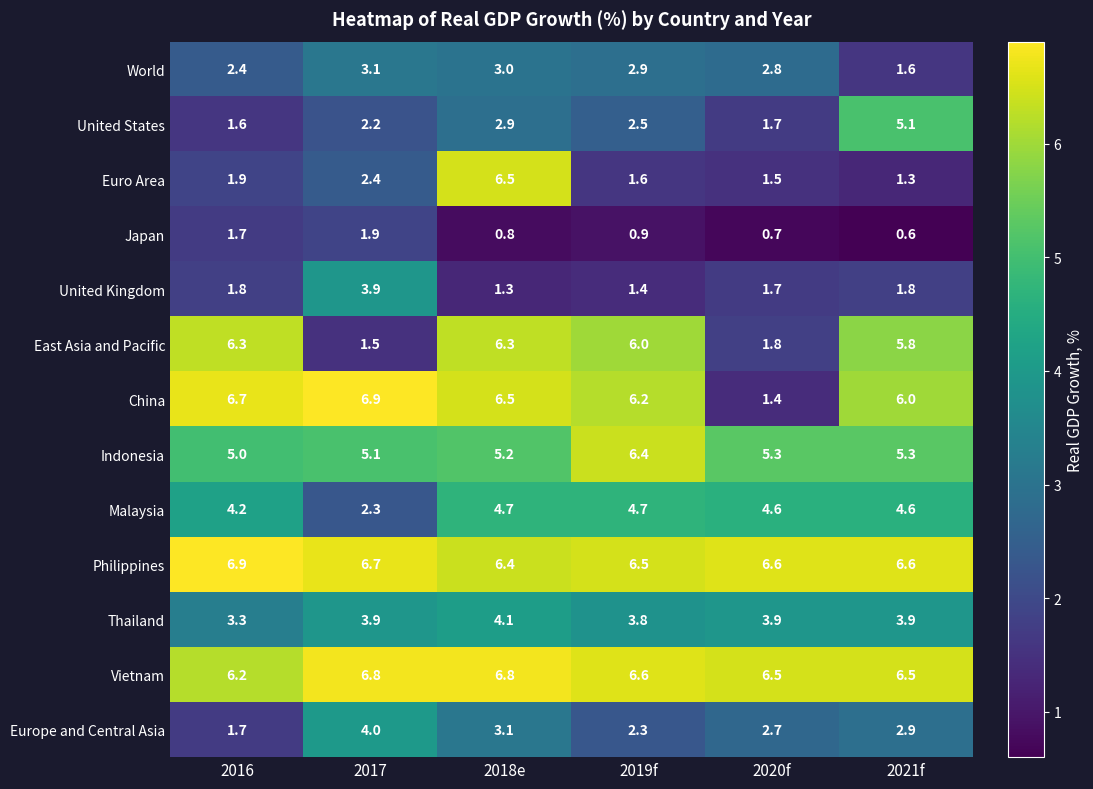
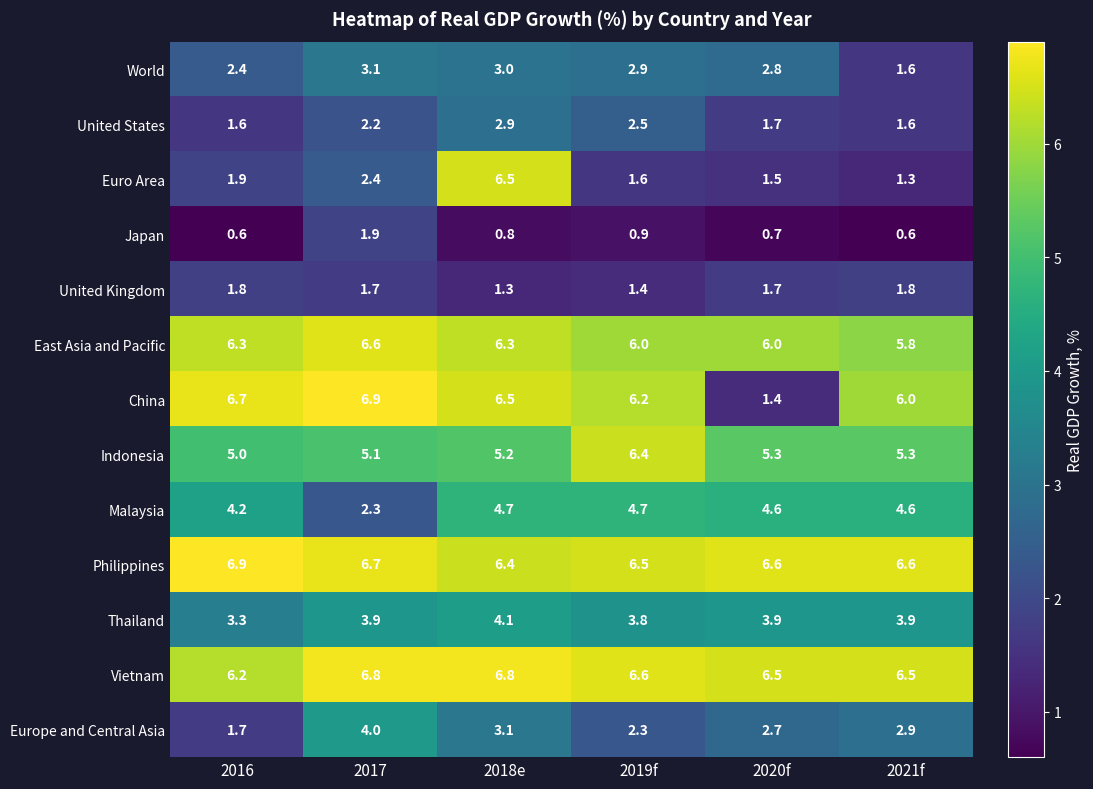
United States, 2021f: 5.1 -> 1.6
Japan, 2016: 1.7 -> 0.6
United Kingdom, 2017: 3.9 -> 1.7
East Asia and Pacific, 2017: 1.5 -> 6.6
East Asia and Pacific, 2020f: 1.8 -> 6.0
